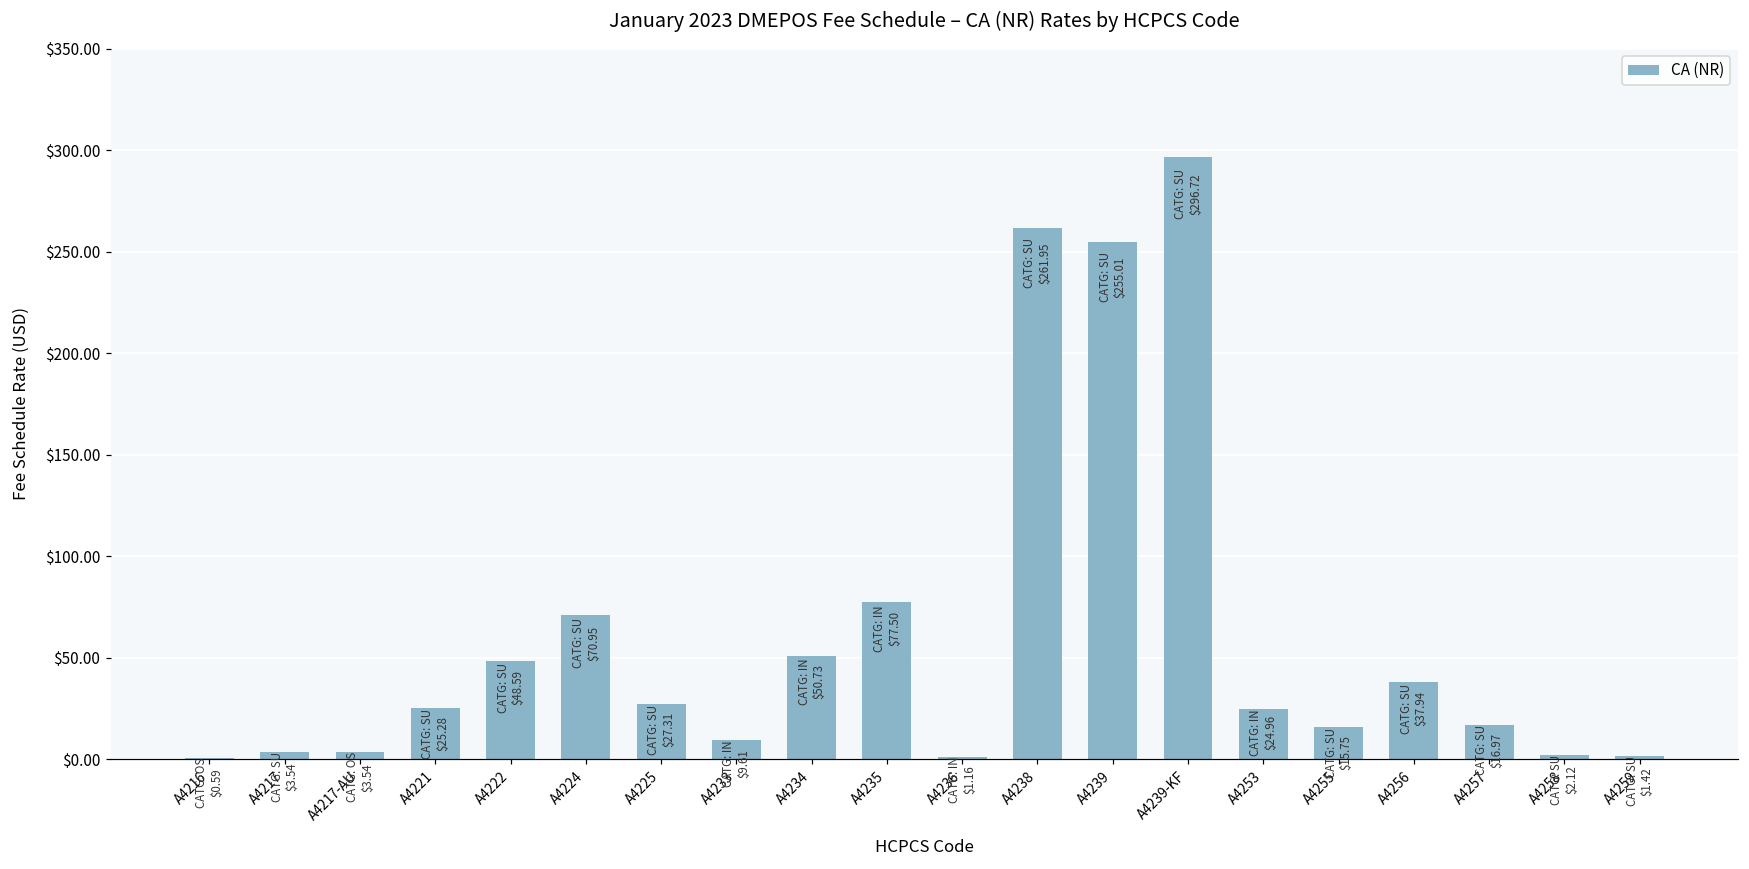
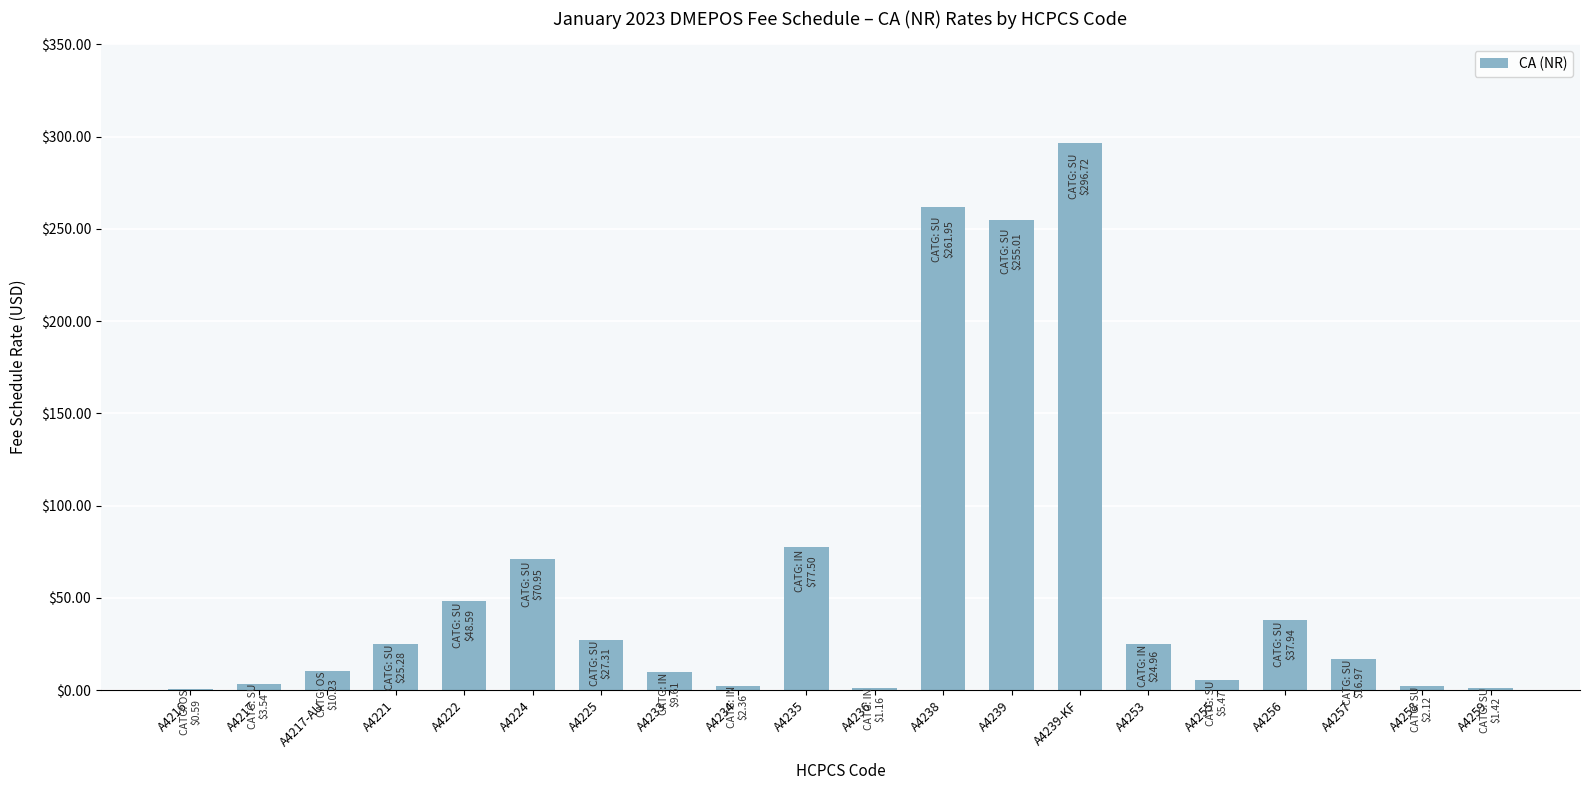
A4217-AU: $3.54 -> $10.23
A4234: $50.73 -> $2.36
A4255: $15.75 -> $5.47
